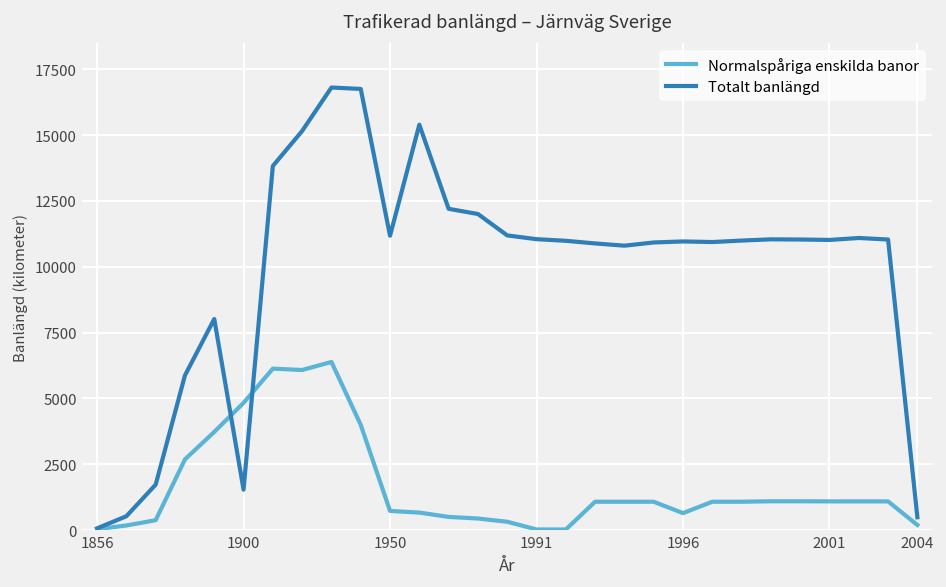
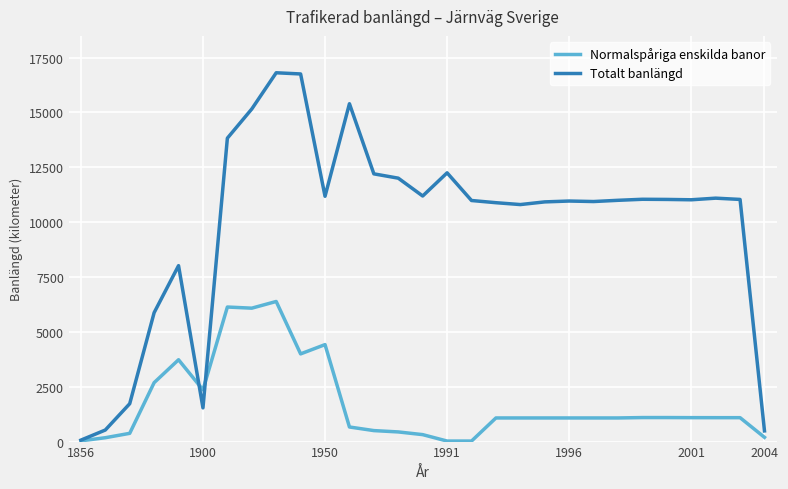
Normalspåriga enskilda banor, 1900: 4800 -> 2400
Normalspåriga enskilda banor, 1950: 700 -> 4400
Totalt banlängd, 1991: 11100 -> 12200
Normalspåriga enskilda banor, 1996: 600 -> 1100
